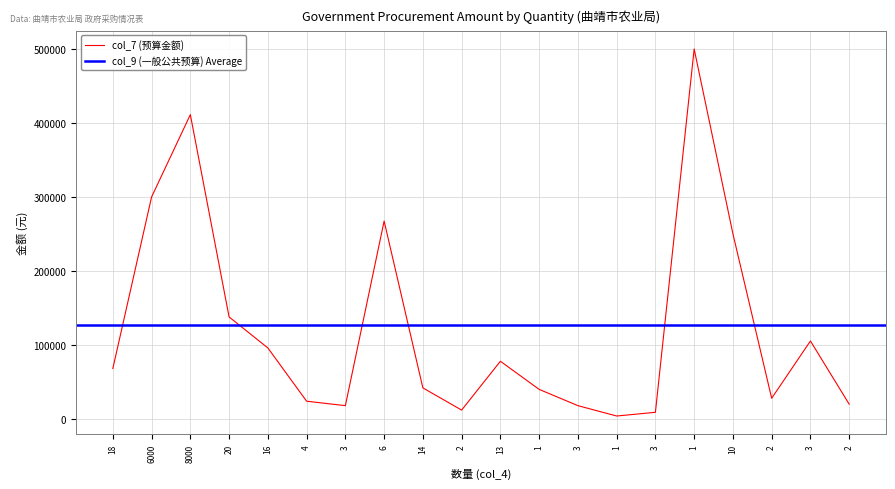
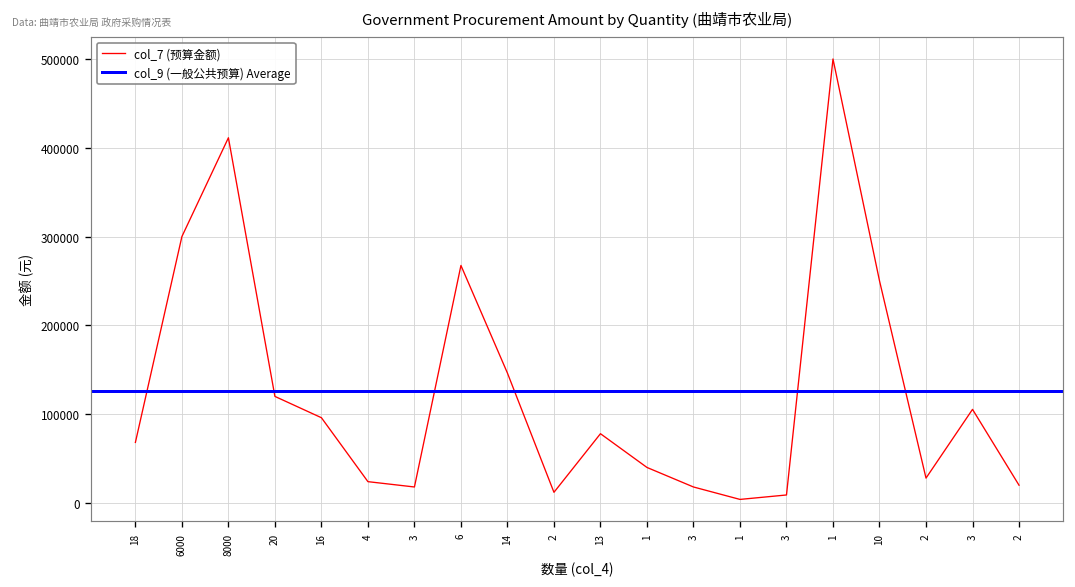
20: 140000 -> 120000
14: 40000 -> 150000
